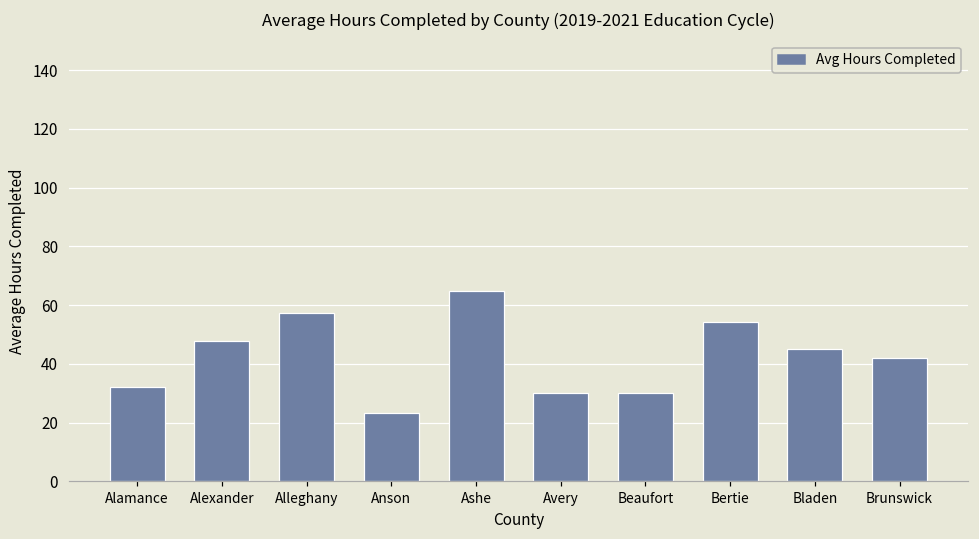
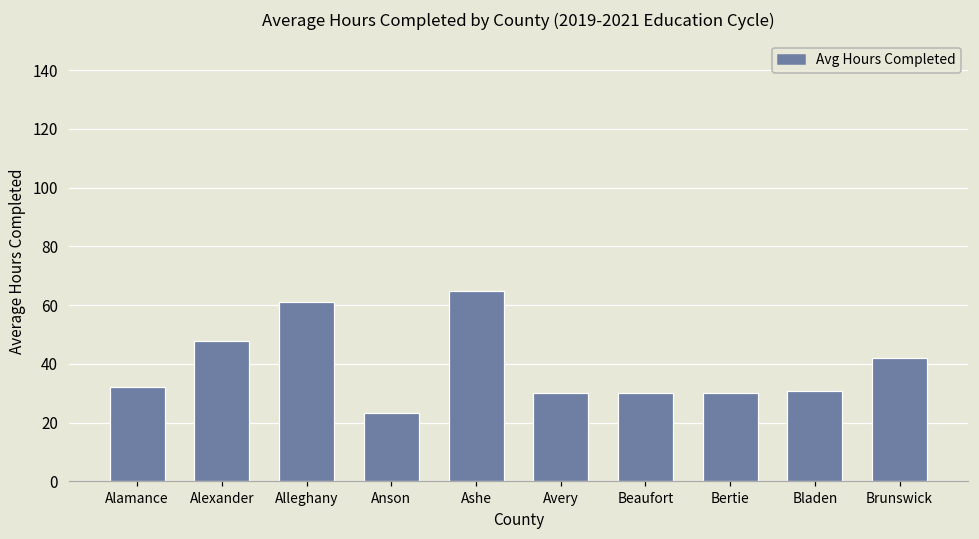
Alleghany: 58 -> 61
Bertie: 54 -> 30
Bladen: 45 -> 31
